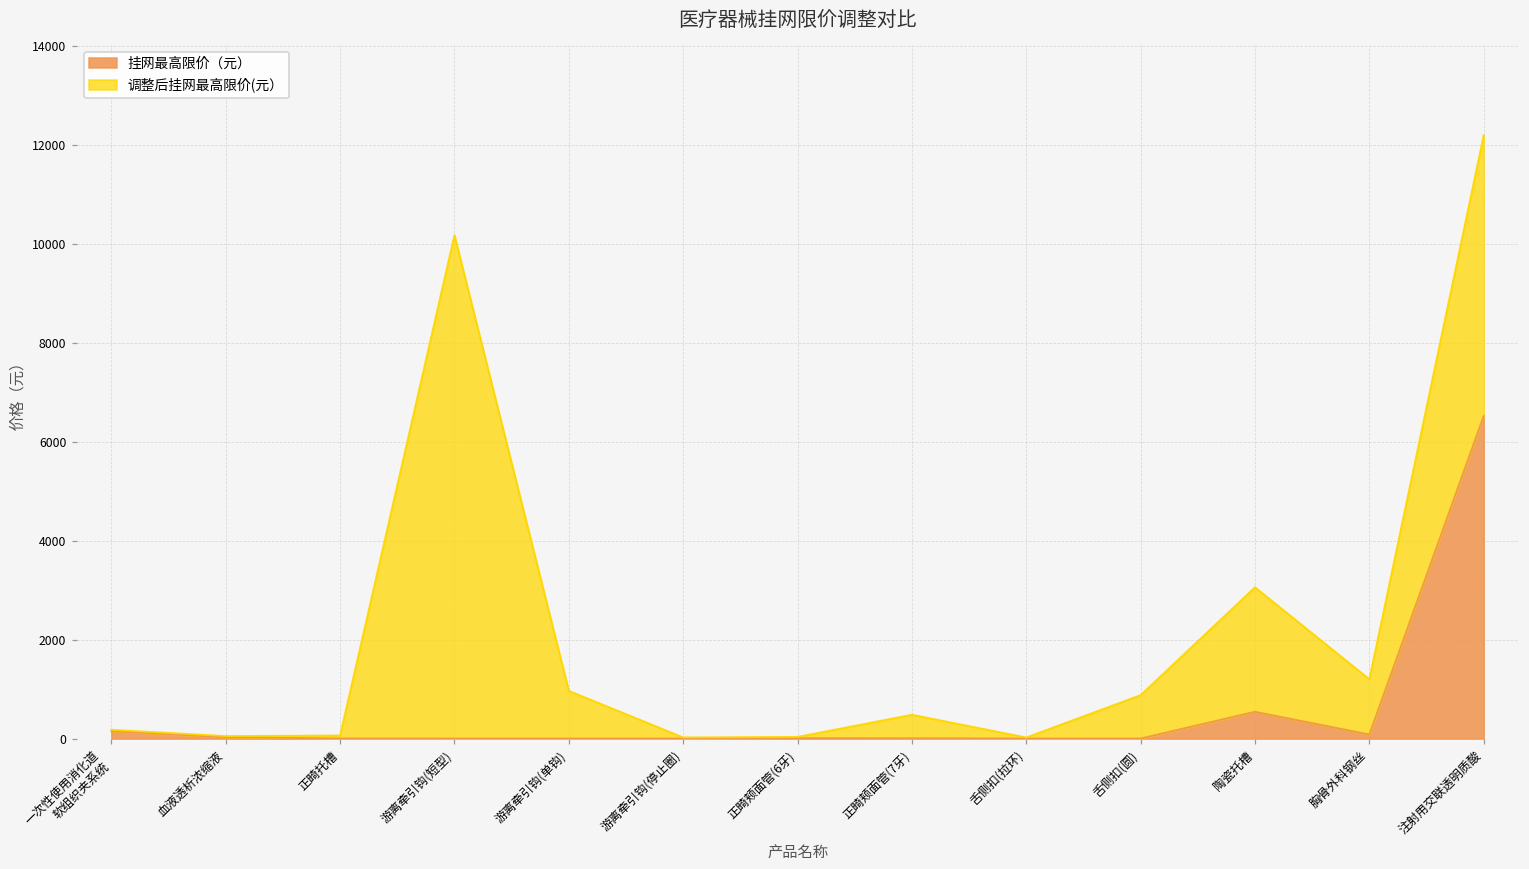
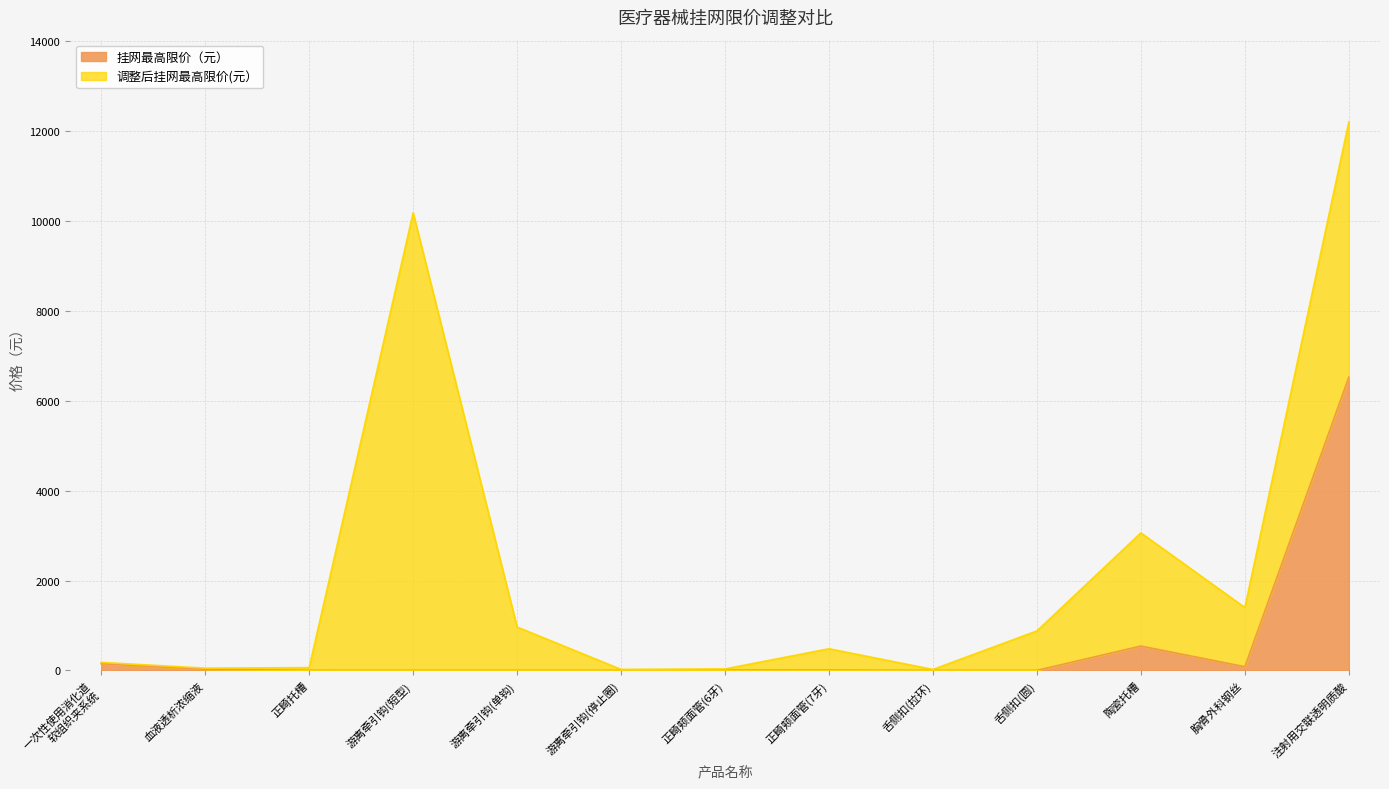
调整后挂网最高限价(元）, 胸骨外科钢丝: 1200 -> 1400
